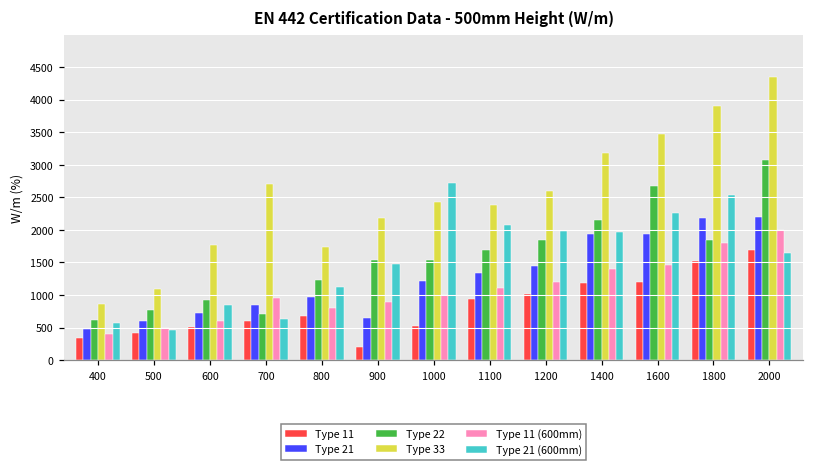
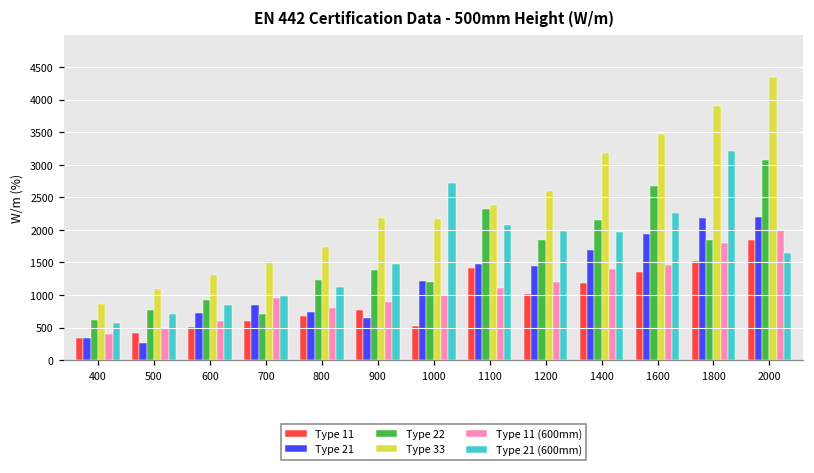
Type 21, 400: 500 -> 300
Type 21, 500: 600 -> 300
Type 21 (600mm), 500: 500 -> 700
Type 33, 600: 1800 -> 1300
Type 33, 700: 2700 -> 1500
Type 21 (600mm), 700: 600 -> 1000
Type 21, 800: 1000 -> 700
Type 11, 900: 200 -> 800
Type 22, 900: 1500 -> 1400
Type 22, 1000: 1500 -> 1200
Type 33, 1000: 2400 -> 2200
Type 11, 1100: 900 -> 1400
Type 21, 1100: 1300 -> 1500
Type 22, 1100: 1700 -> 2300
Type 21, 1400: 1900 -> 1700
Type 11, 1600: 1200 -> 1400
Type 21 (600mm), 1800: 2500 -> 3200
Type 11, 2000: 1700 -> 1800
